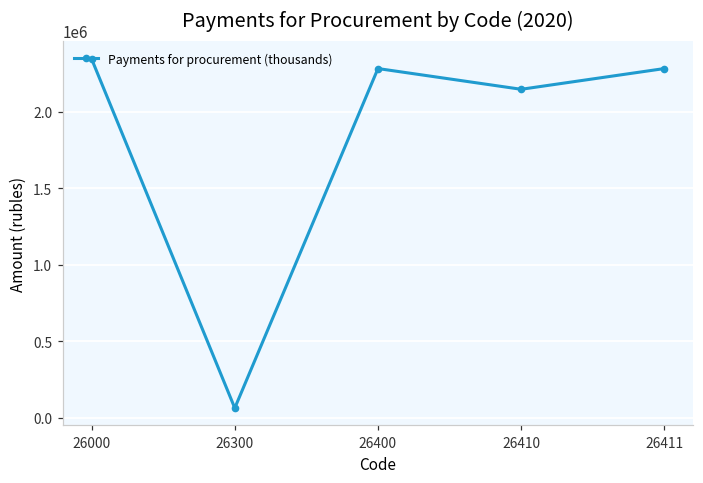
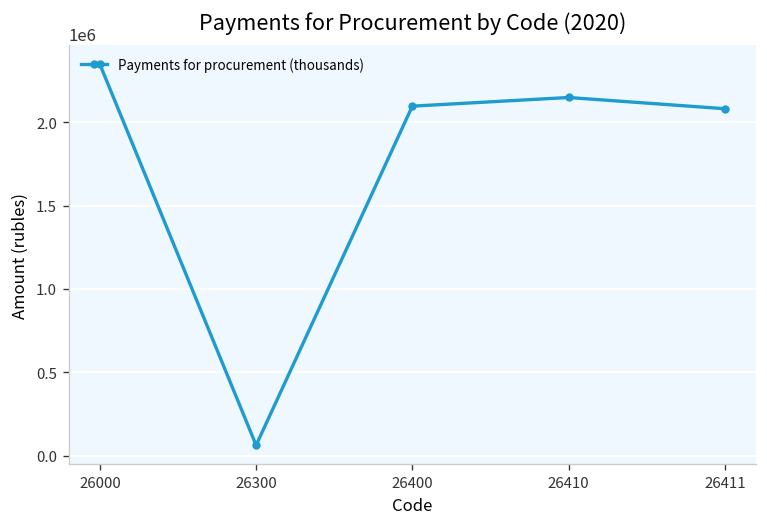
26400: 2280000 -> 2100000
26411: 2280000 -> 2080000
